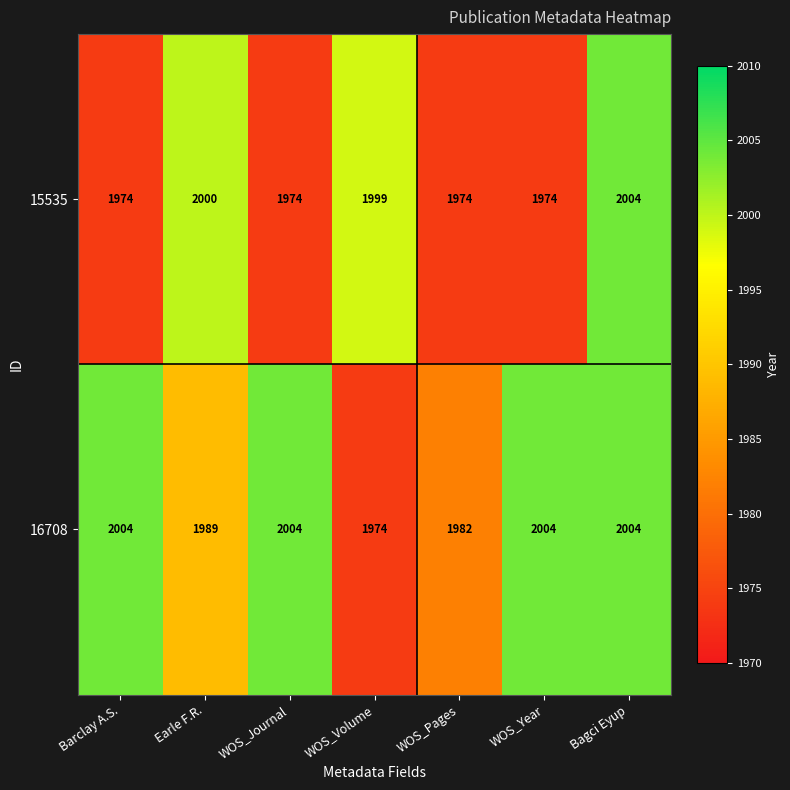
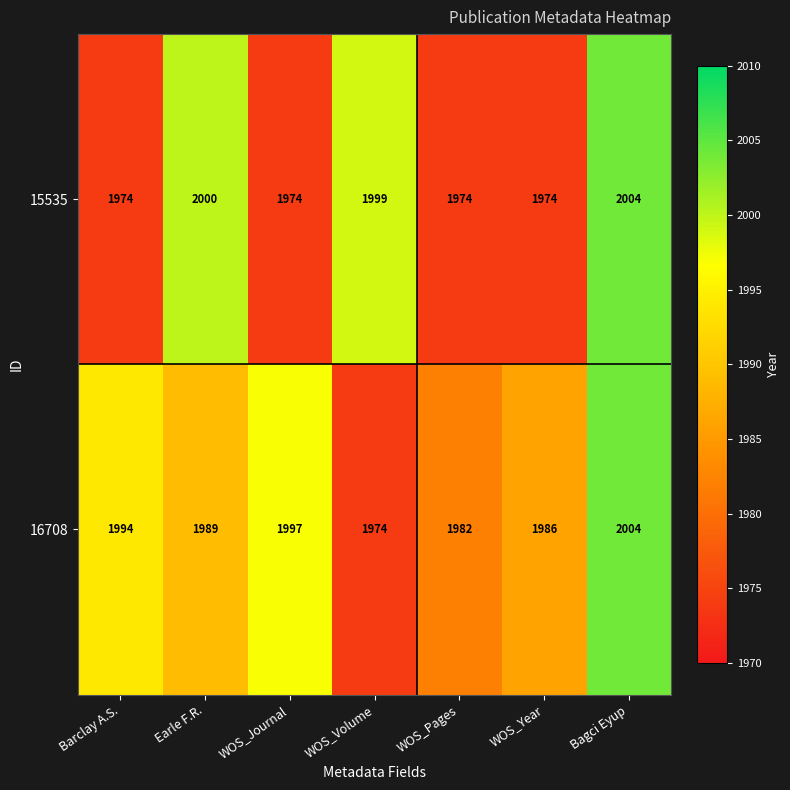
16708, Barclay A.S.: 2004 -> 1994
16708, WOS_Journal: 2004 -> 1997
16708, WOS_Year: 2004 -> 1986
